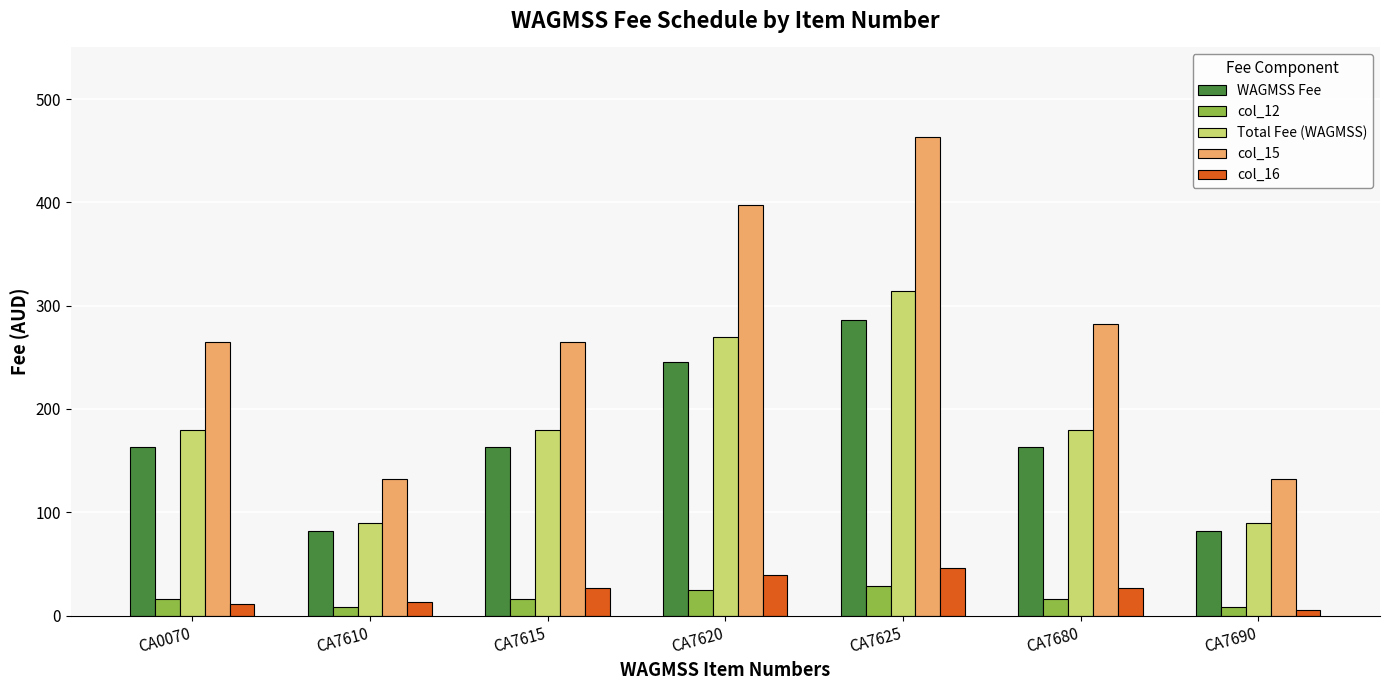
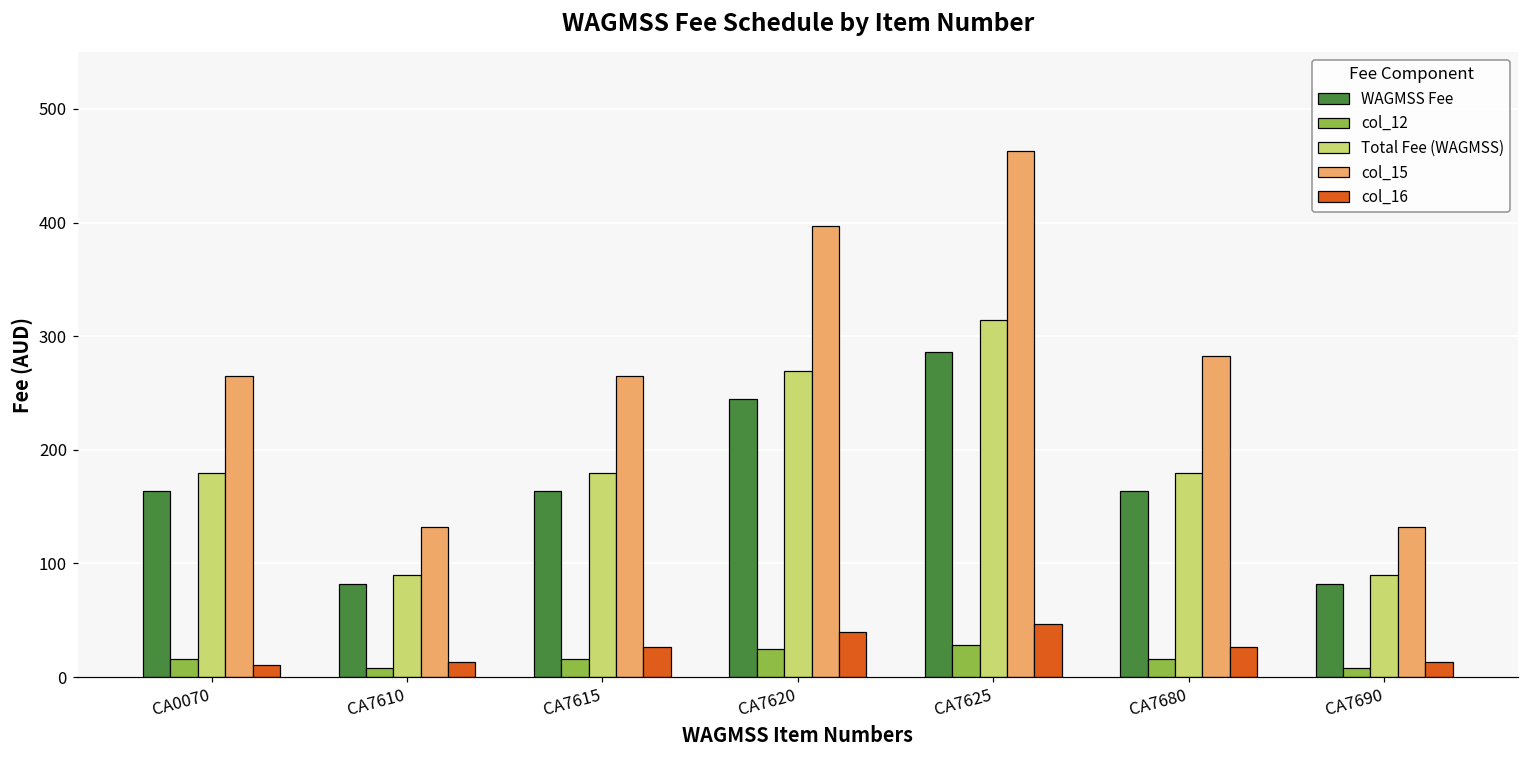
col_16, CA7690: 5 -> 13
